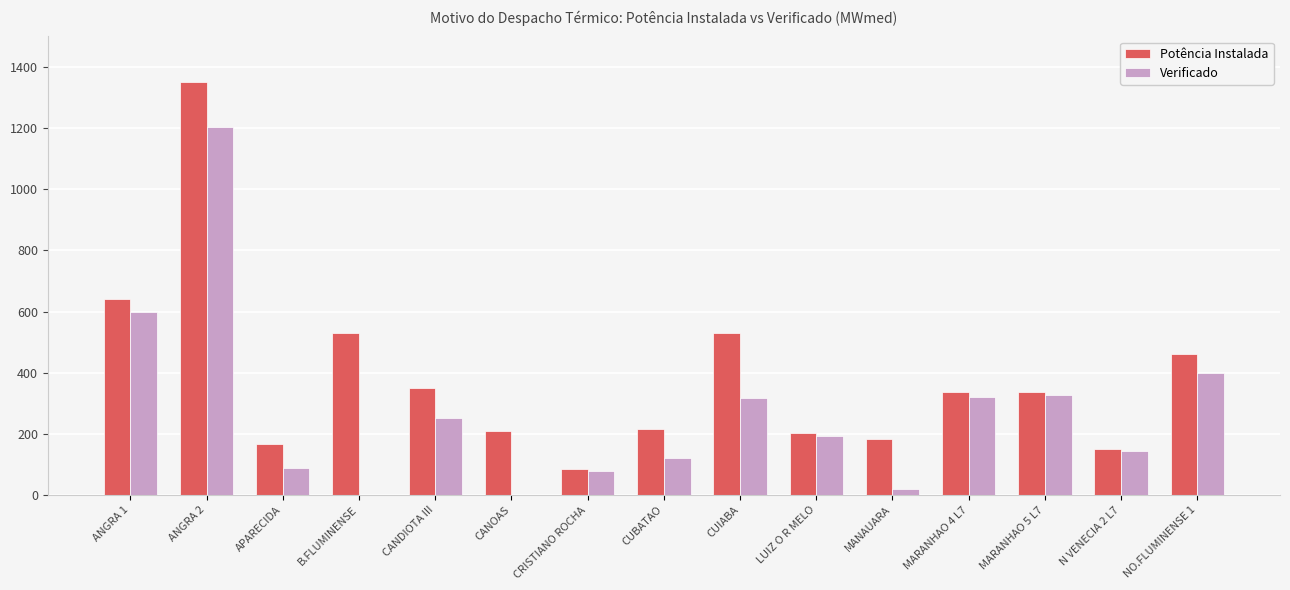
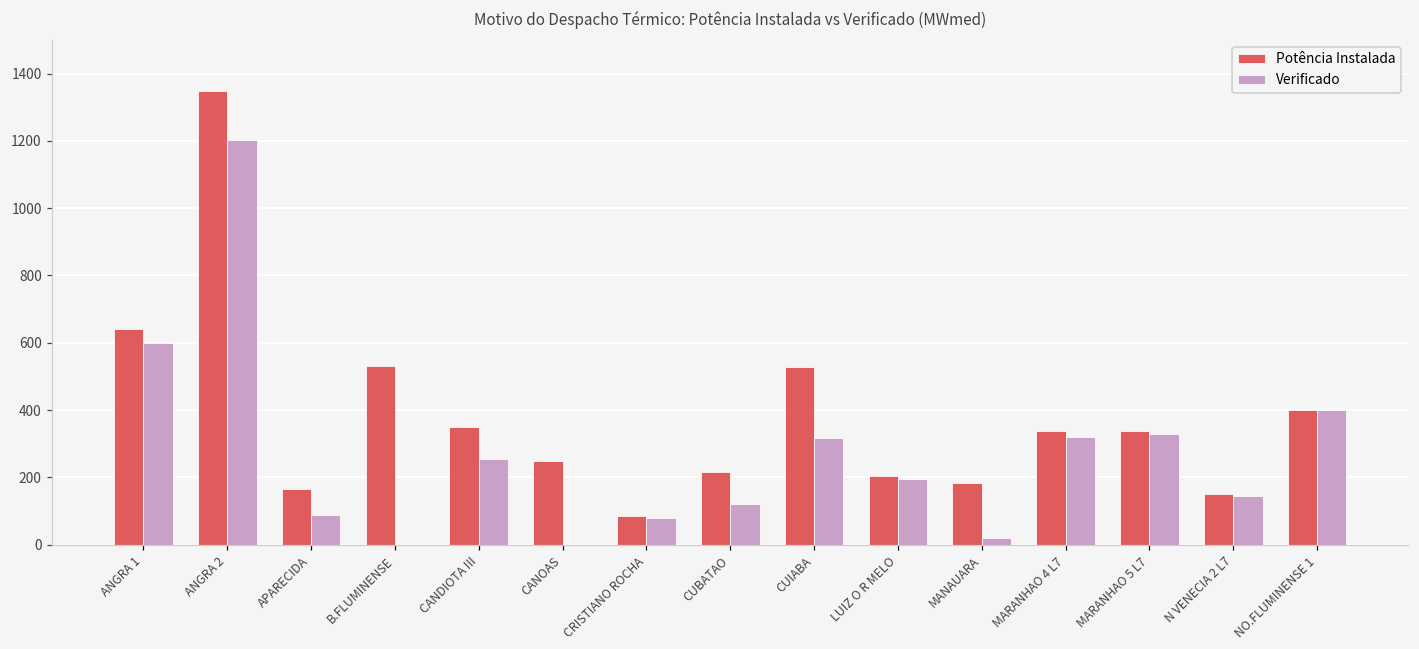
Potência Instalada, CANOAS: 210 -> 250
Potência Instalada, NO.FLUMINENSE 1: 460 -> 400
